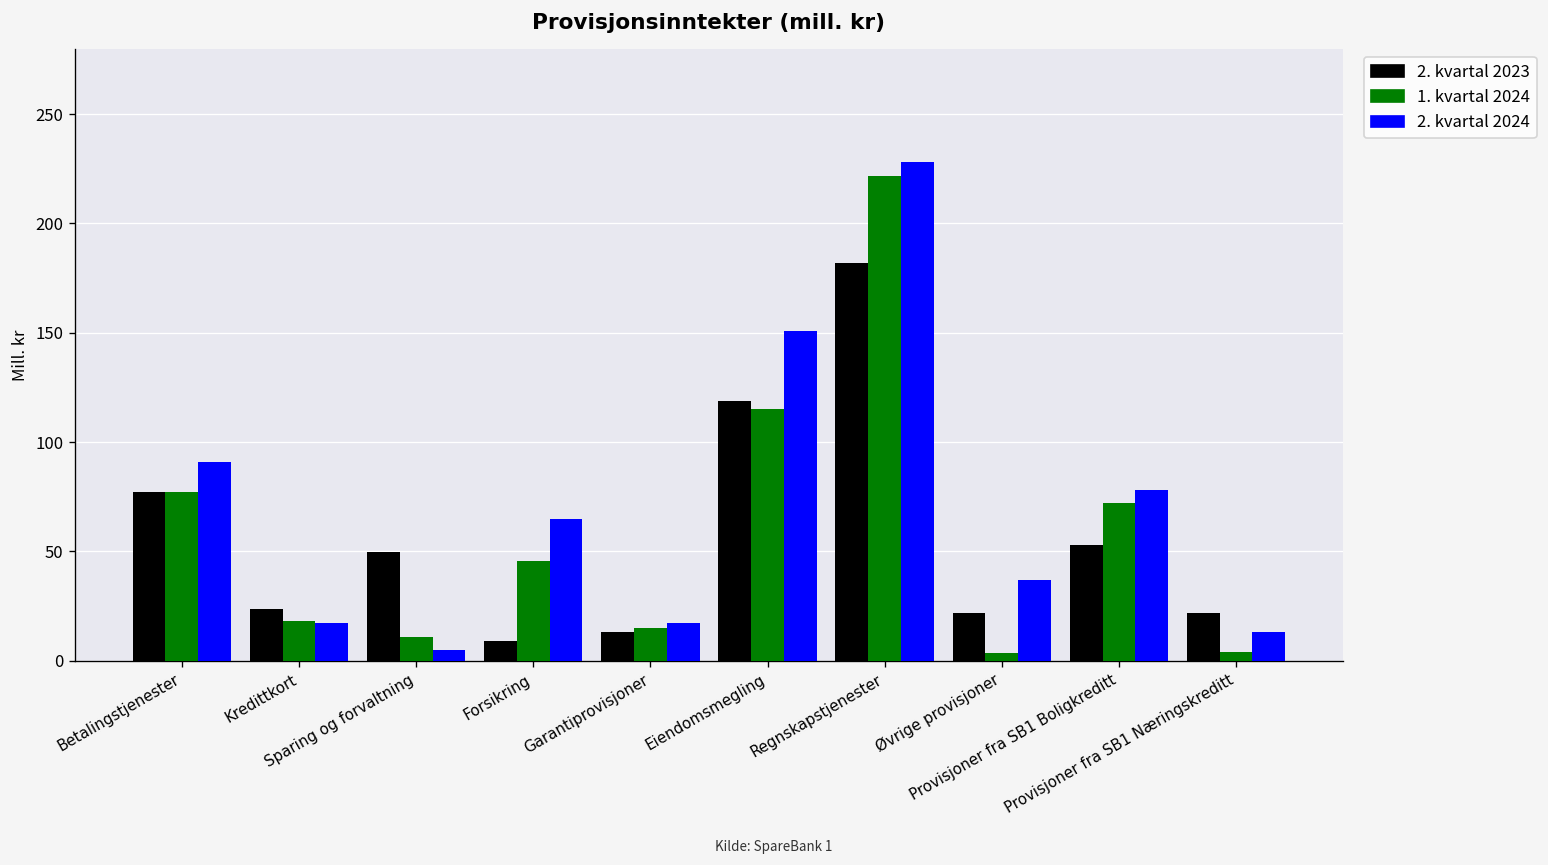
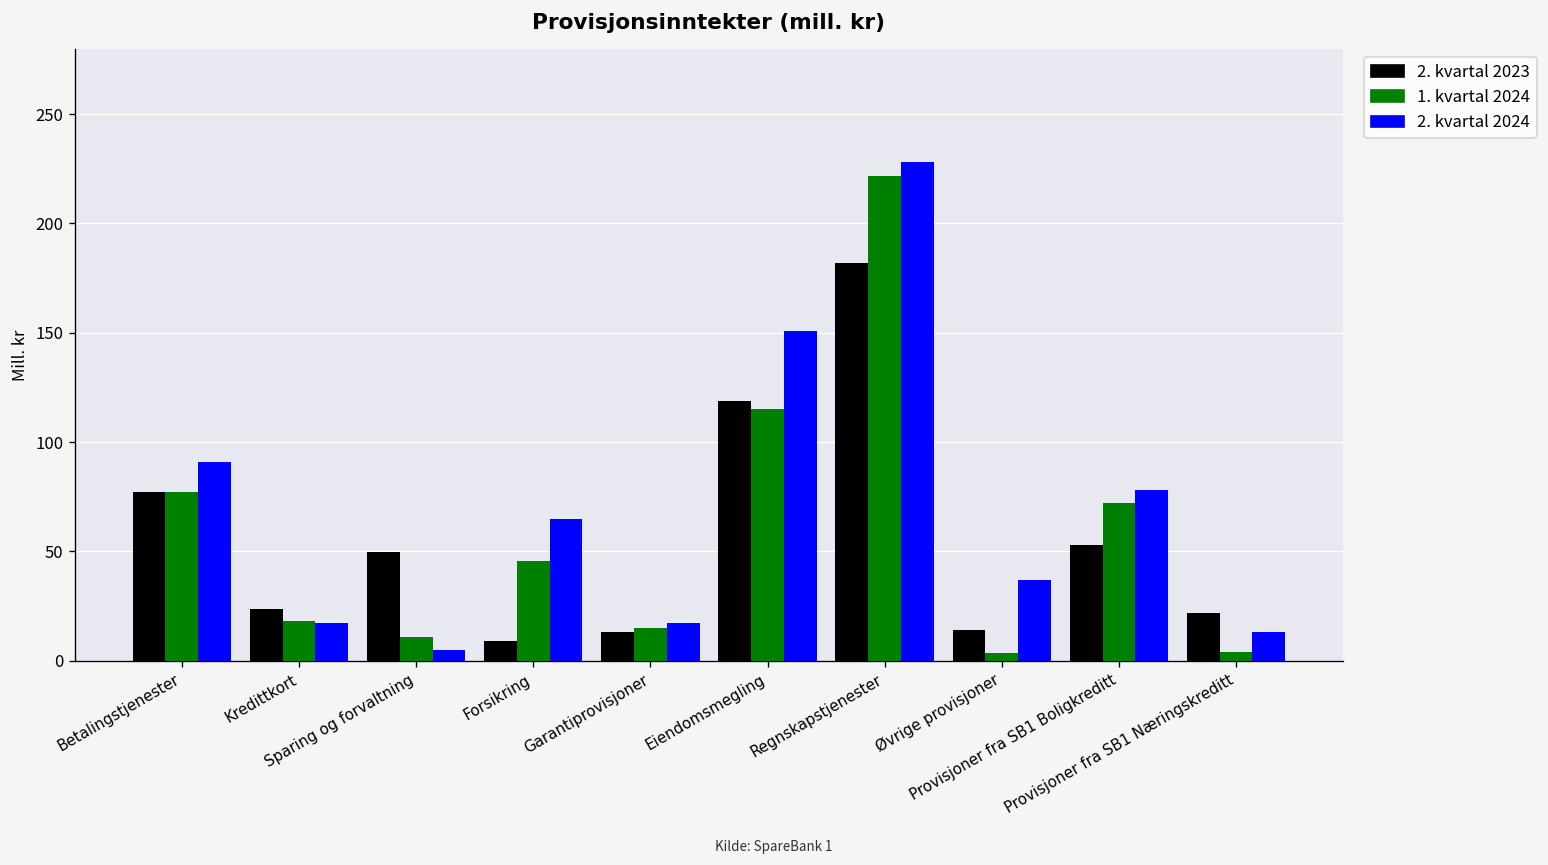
2. kvartal 2023, Øvrige provisjoner: 22 -> 14
